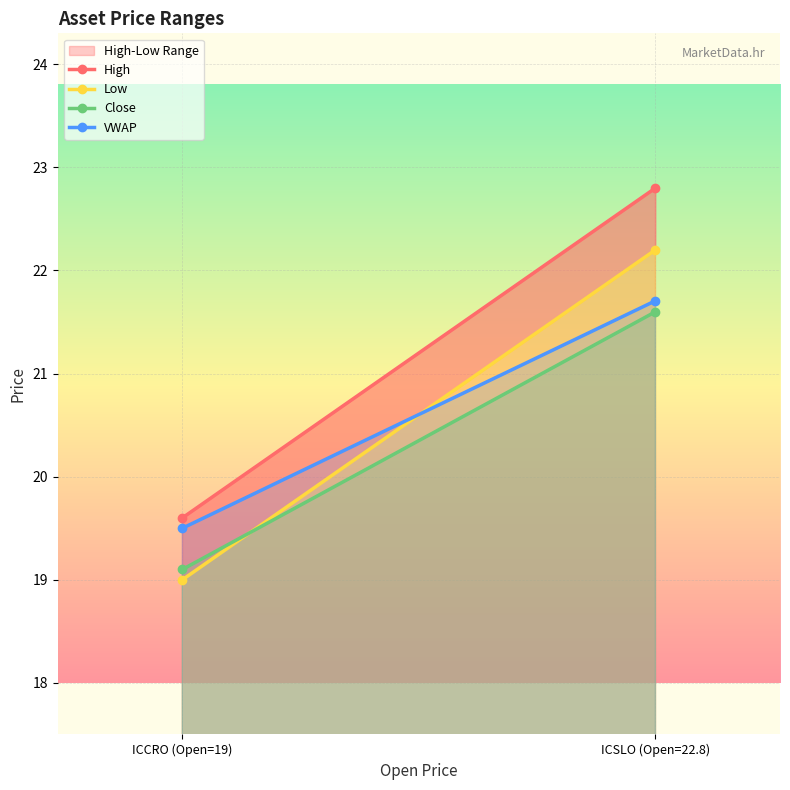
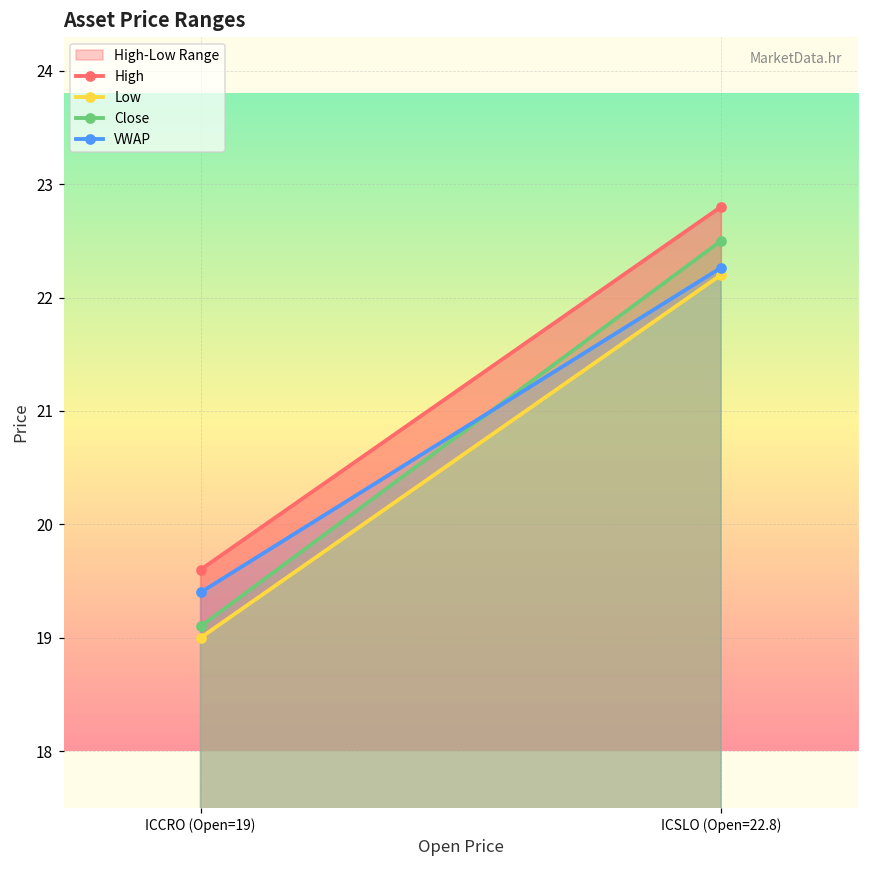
VWAP, ICCRO (Open=19): 19.5 -> 19.4
Close, ICSLO (Open=22.8): 21.6 -> 22.5
VWAP, ICSLO (Open=22.8): 21.71 -> 22.26
